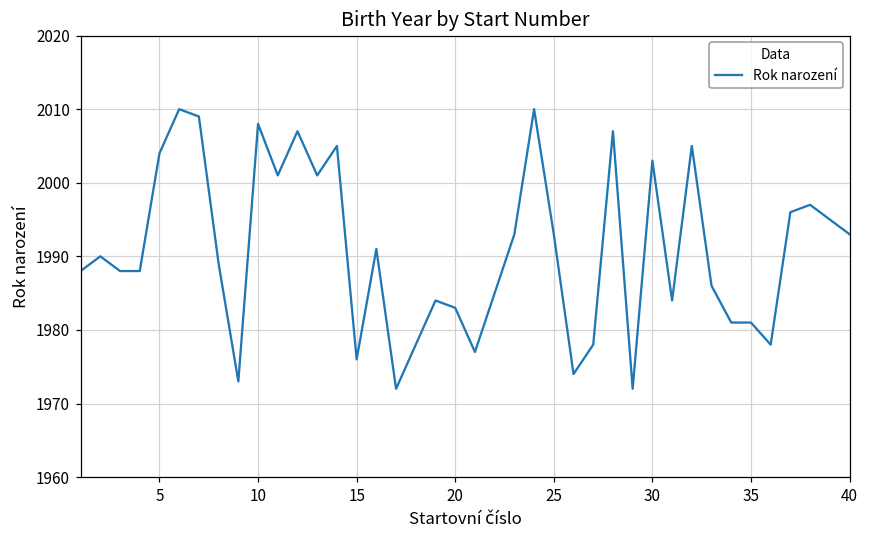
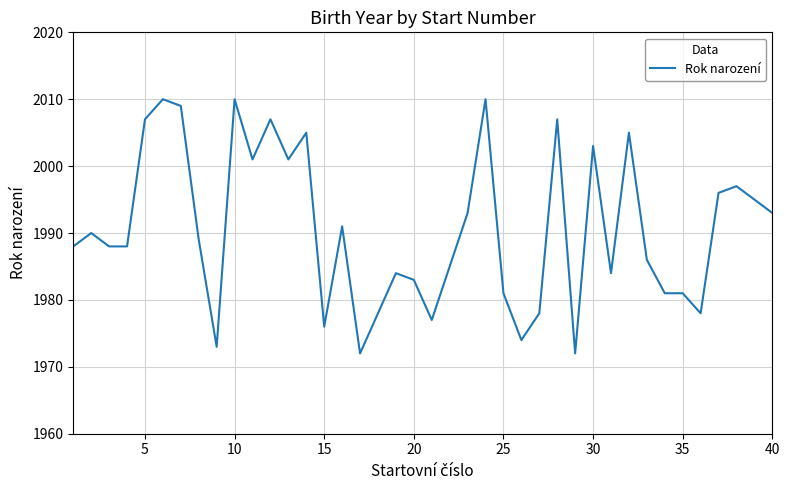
5: 2004 -> 2007
10: 2008 -> 2010
25: 1993 -> 1981
